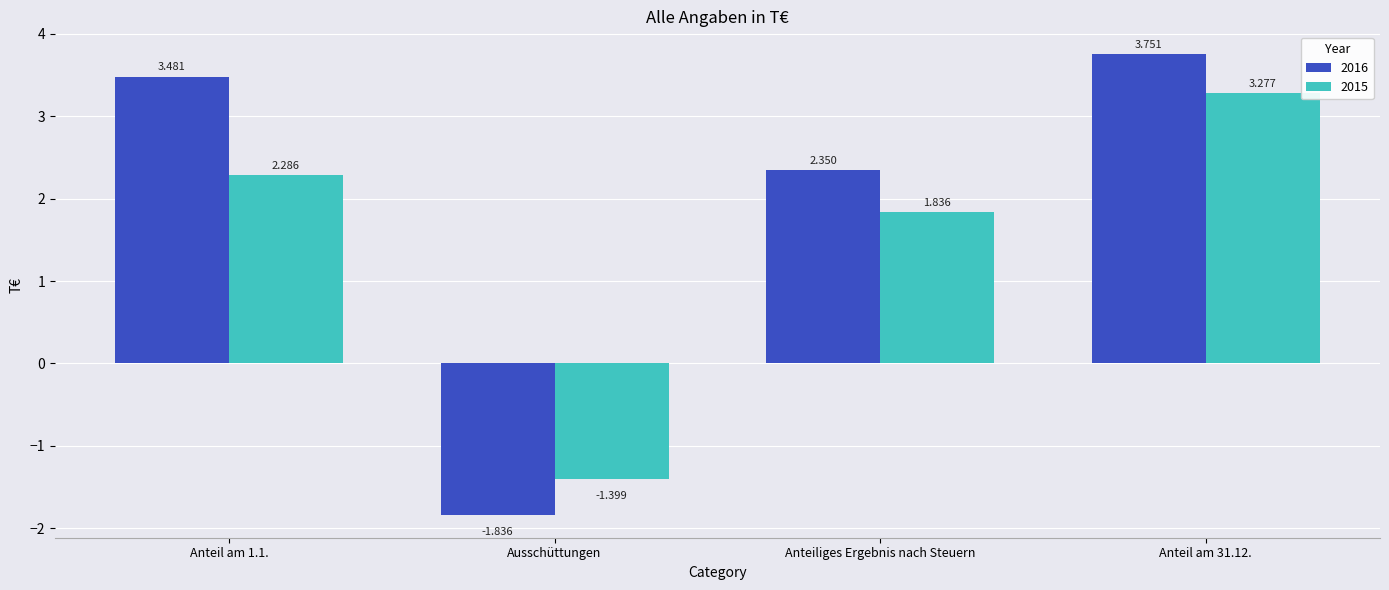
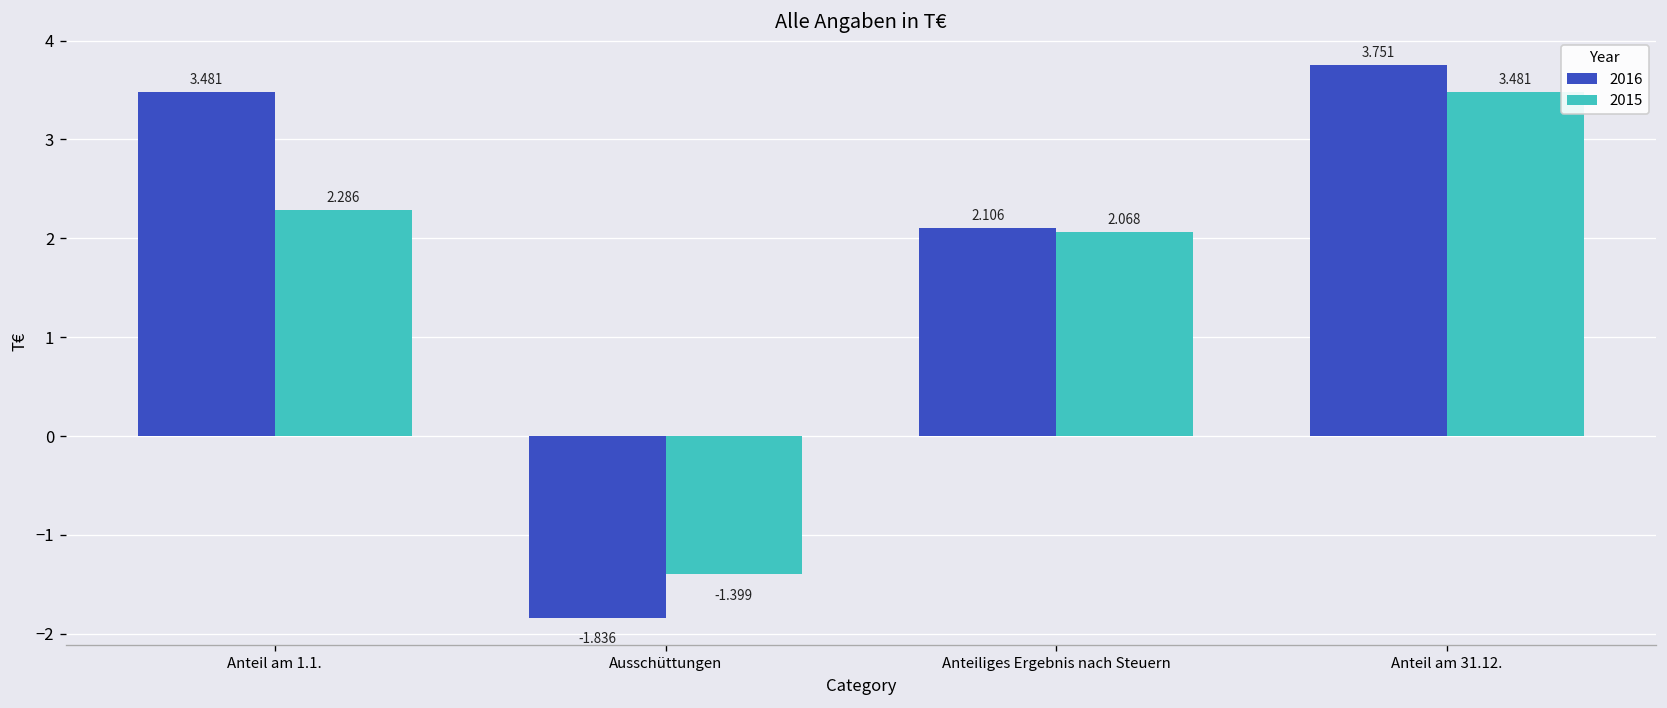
2016, Anteiliges Ergebnis nach Steuern: 2.350 -> 2.106
2015, Anteiliges Ergebnis nach Steuern: 1.836 -> 2.068
2015, Anteil am 31.12.: 3.277 -> 3.481
